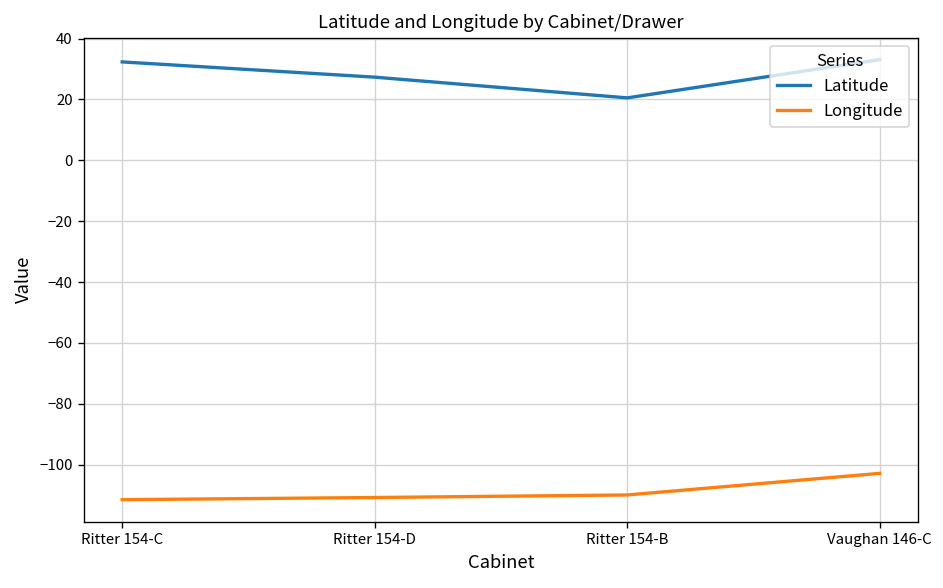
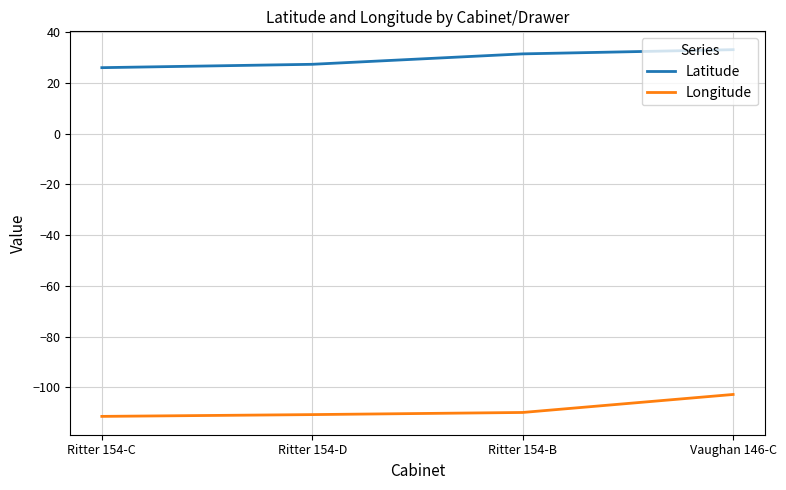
Latitude, Ritter 154-C: 32 -> 26
Latitude, Ritter 154-B: 21 -> 31
